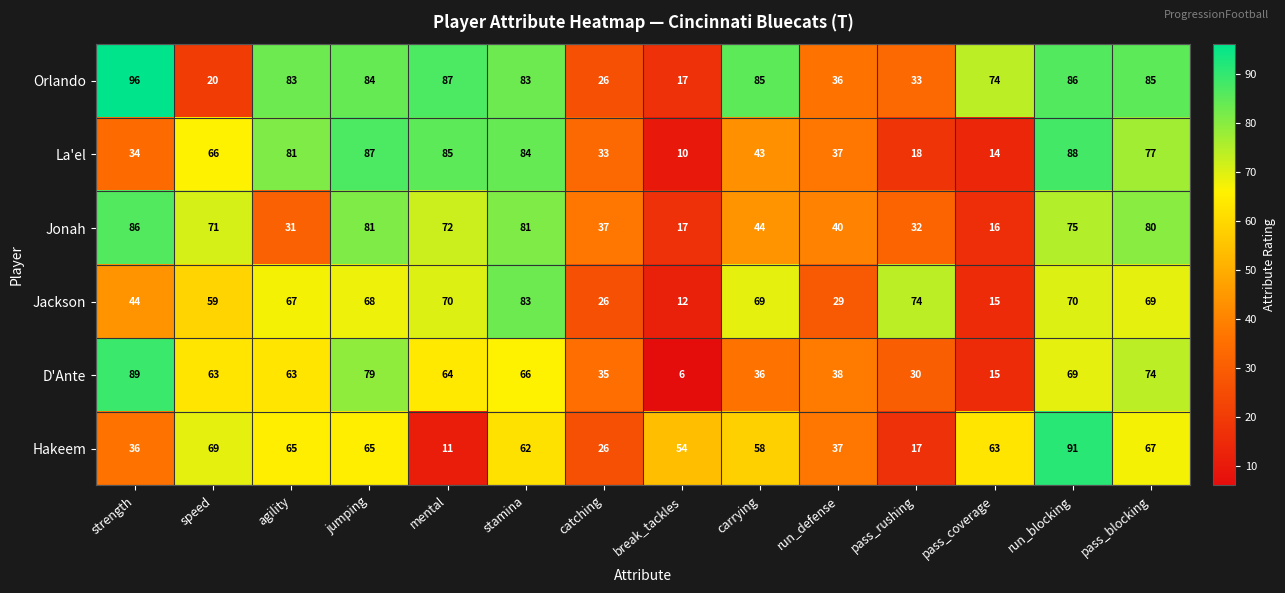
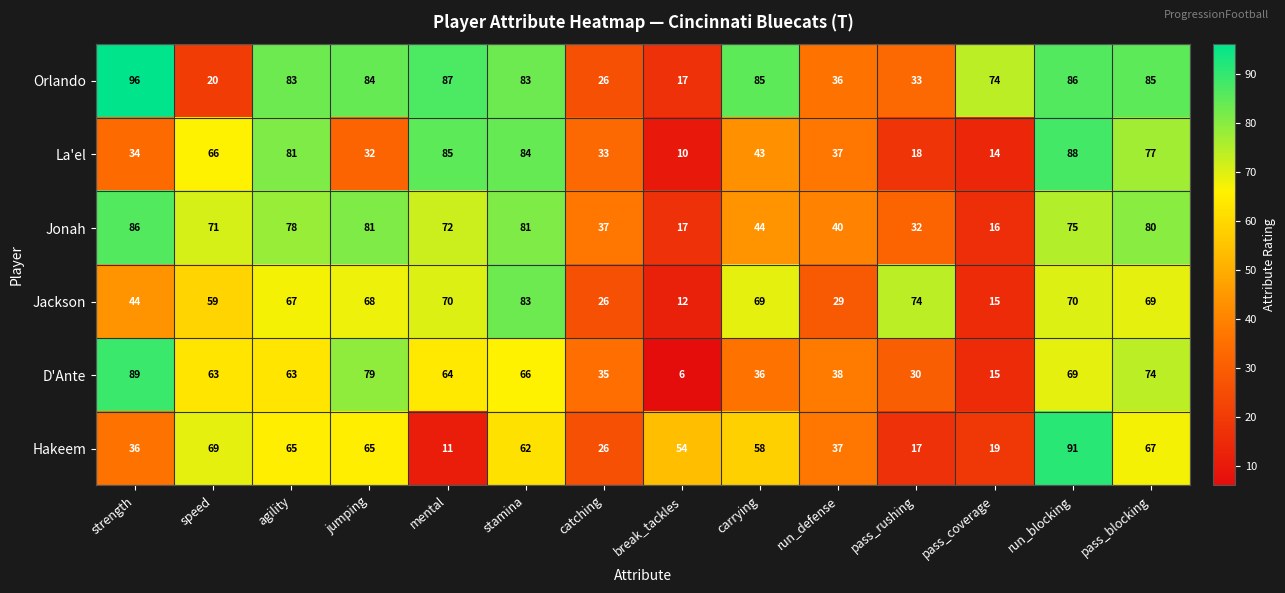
La'el, jumping: 87 -> 32
Jonah, agility: 31 -> 78
Hakeem, pass_coverage: 63 -> 19
